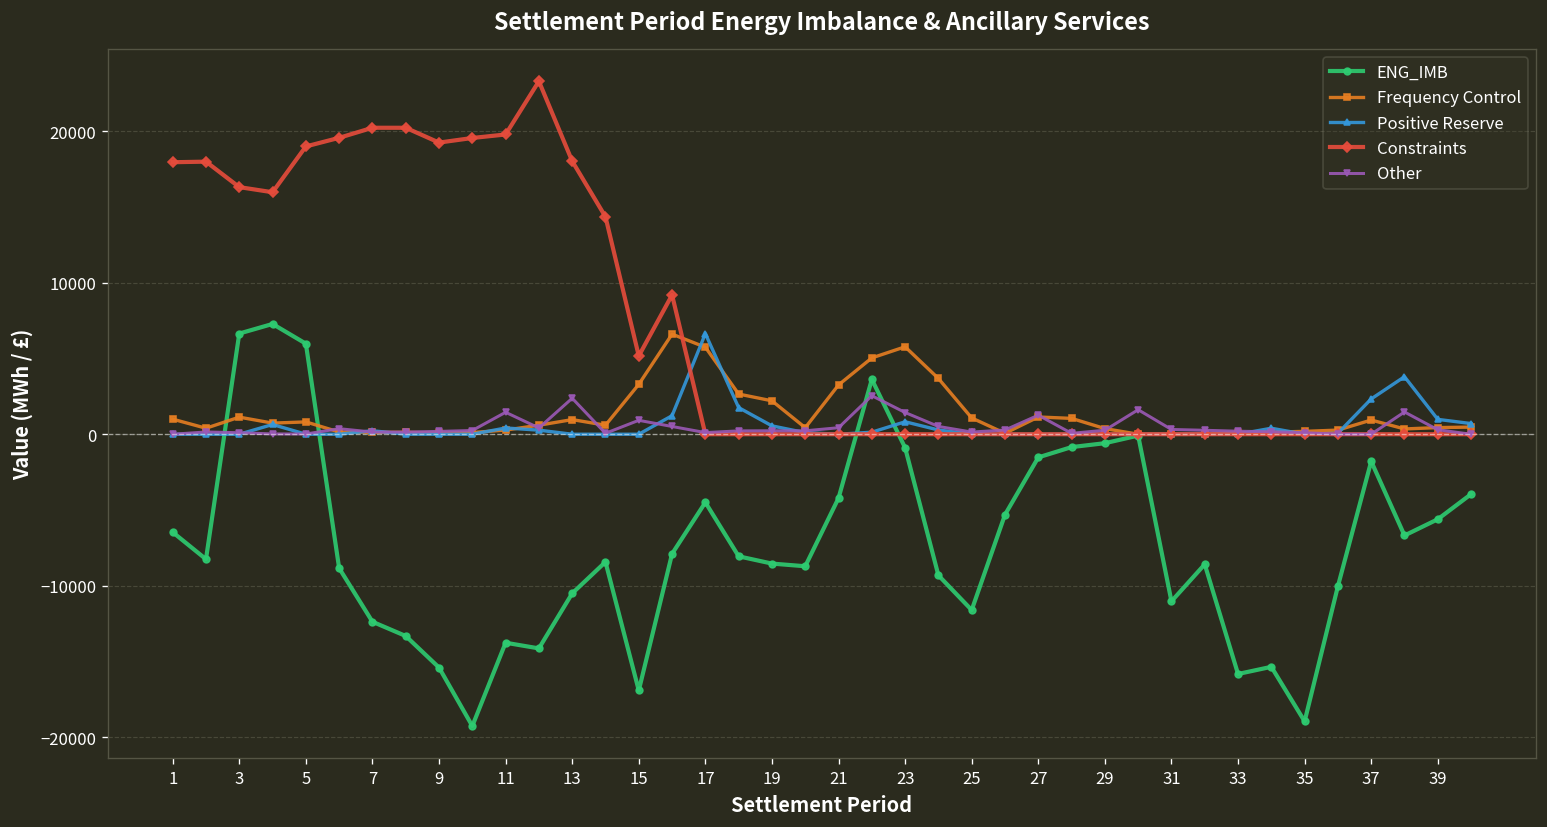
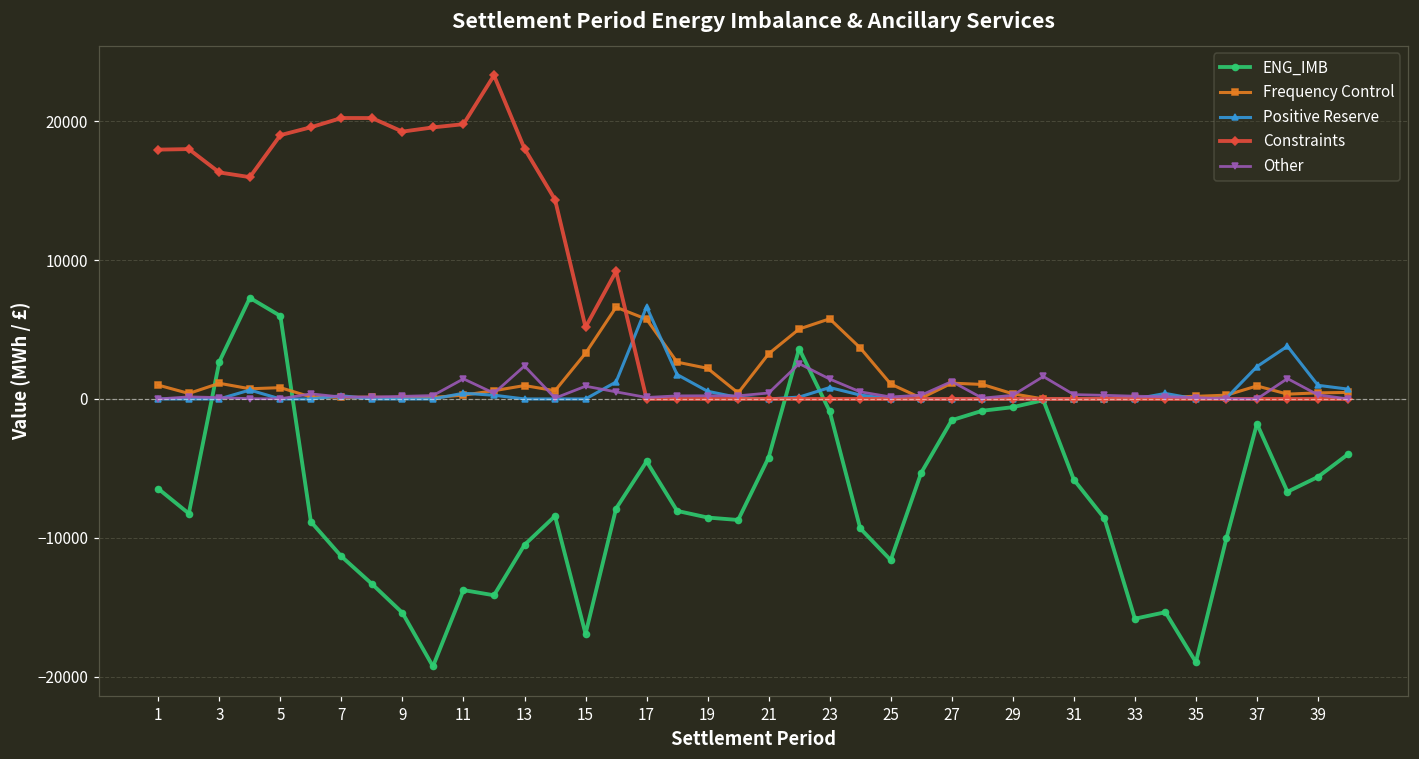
ENG_IMB, 3: 6600 -> 2700
ENG_IMB, 7: -12400 -> -11300
ENG_IMB, 31: -11000 -> -5800
